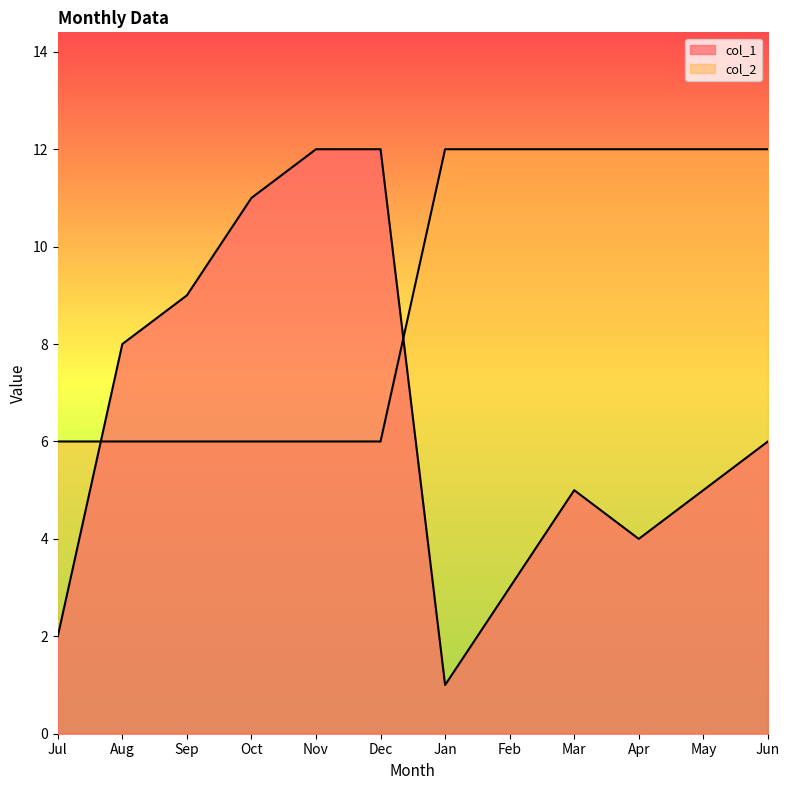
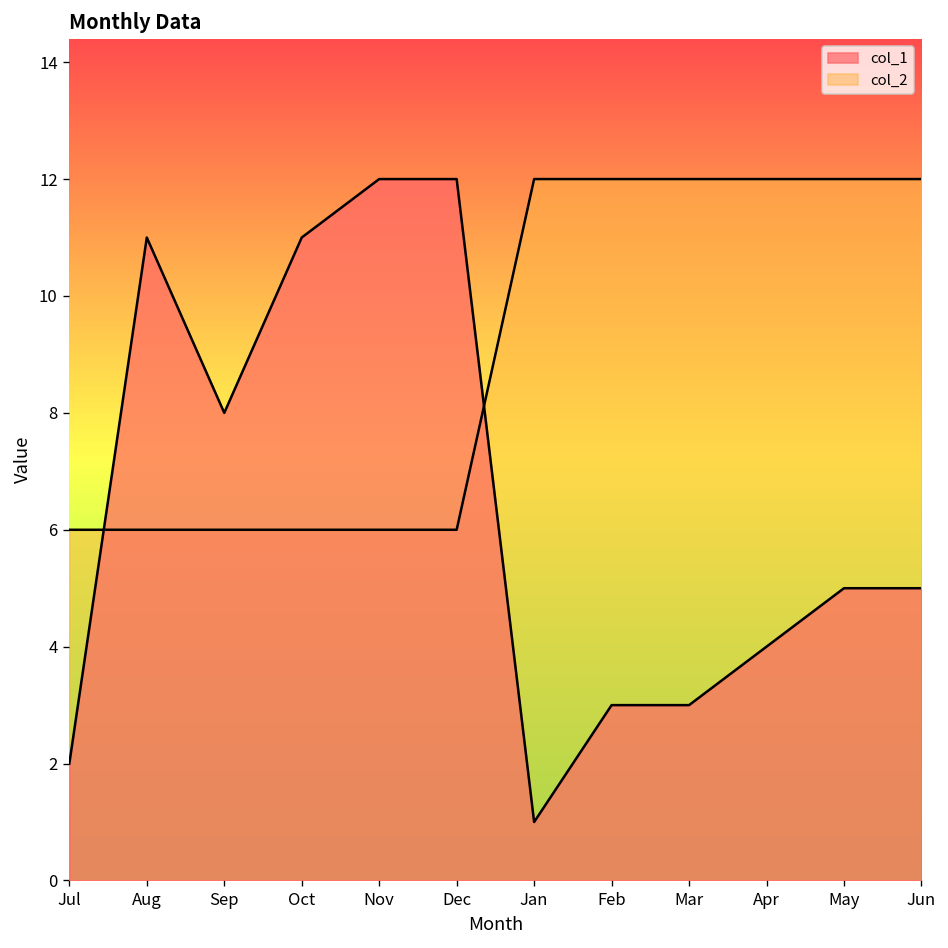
col_1, Aug: 8 -> 11
col_1, Sep: 9 -> 8
col_1, Mar: 5 -> 3
col_1, Jun: 6 -> 5
